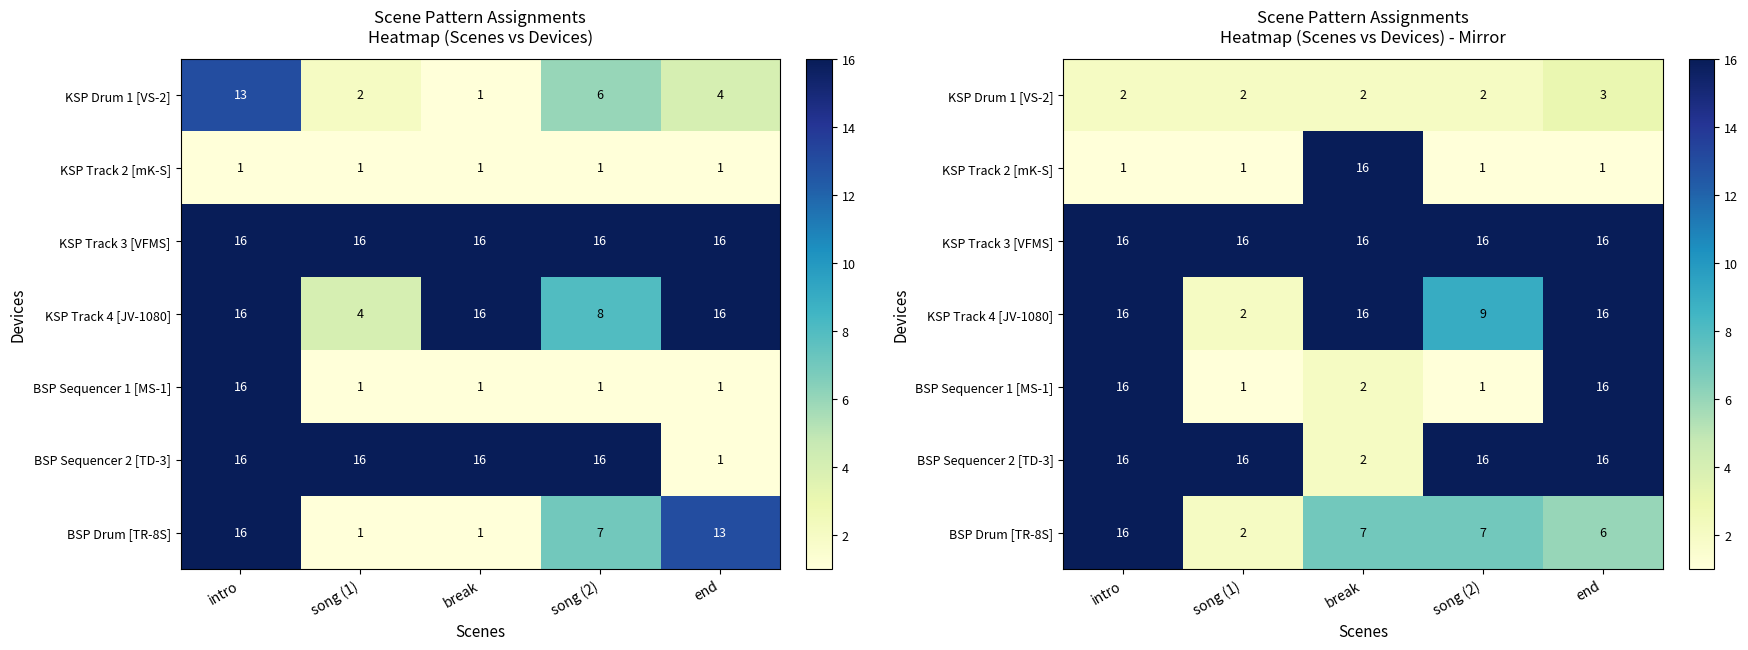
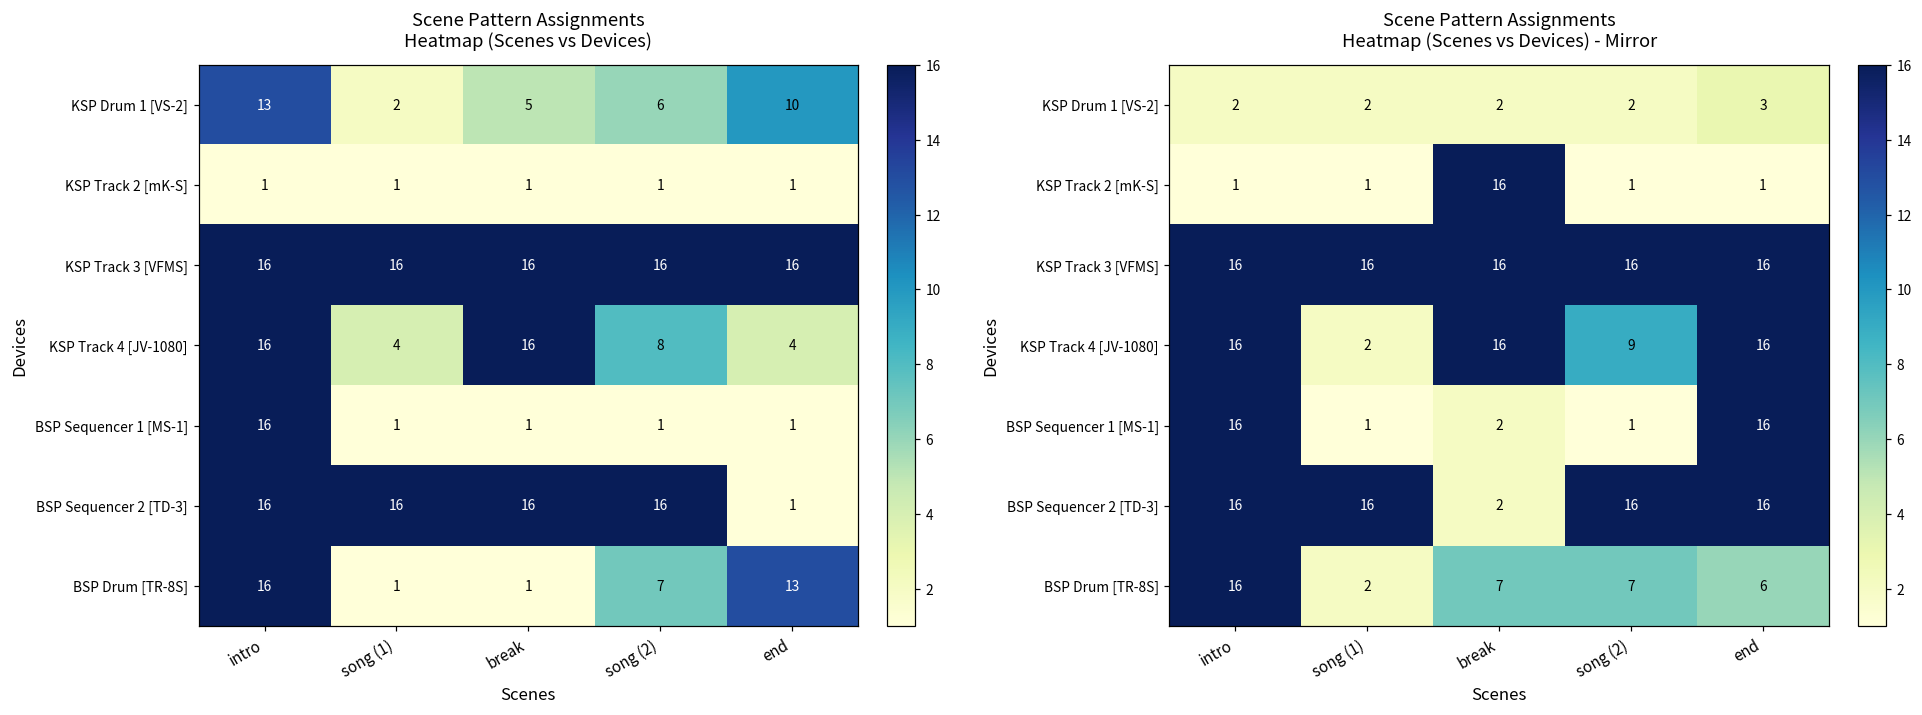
Scene Pattern Assignments Heatmap (Scenes vs Devices), KSP Drum 1 [VS-2], break: 1 -> 5
Scene Pattern Assignments Heatmap (Scenes vs Devices), KSP Drum 1 [VS-2], end: 4 -> 10
Scene Pattern Assignments Heatmap (Scenes vs Devices), KSP Track 4 [JV-1080], end: 16 -> 4
